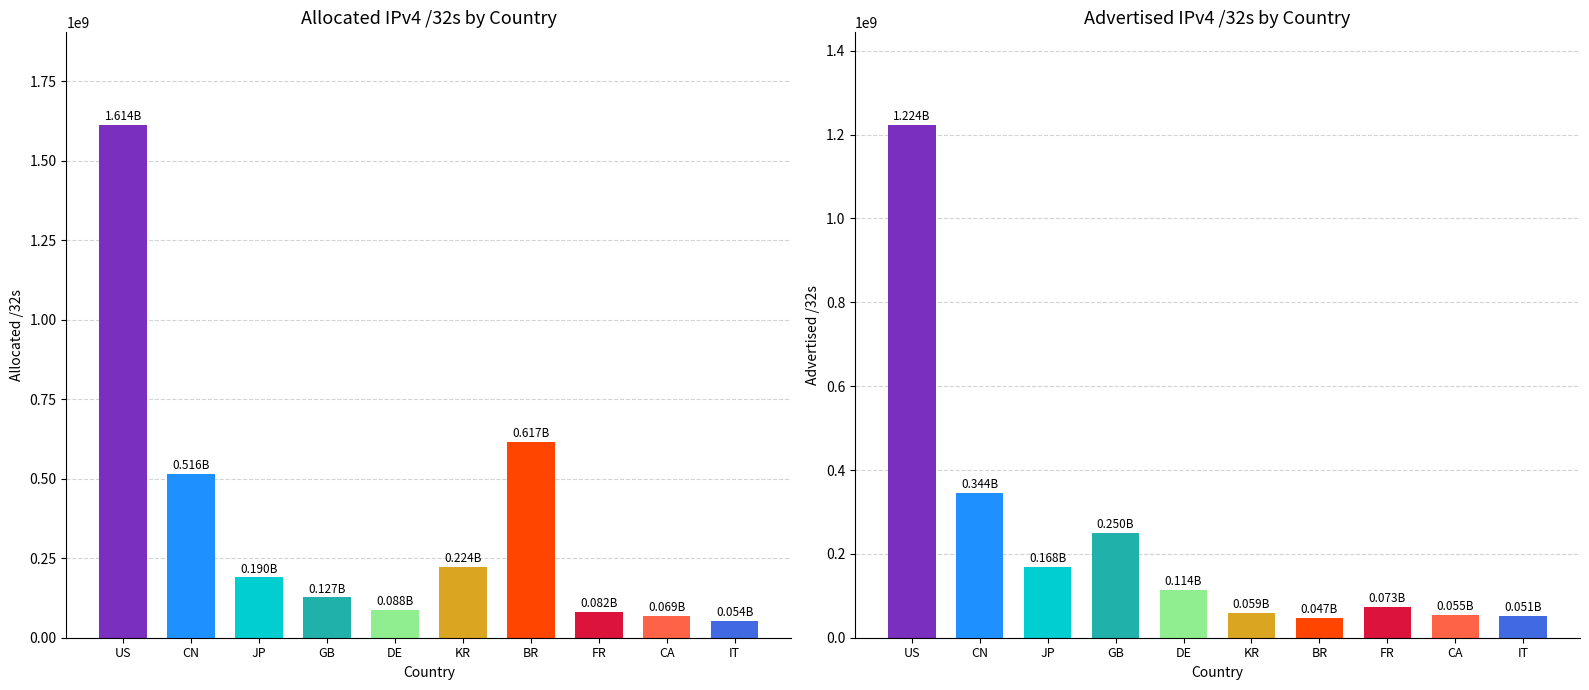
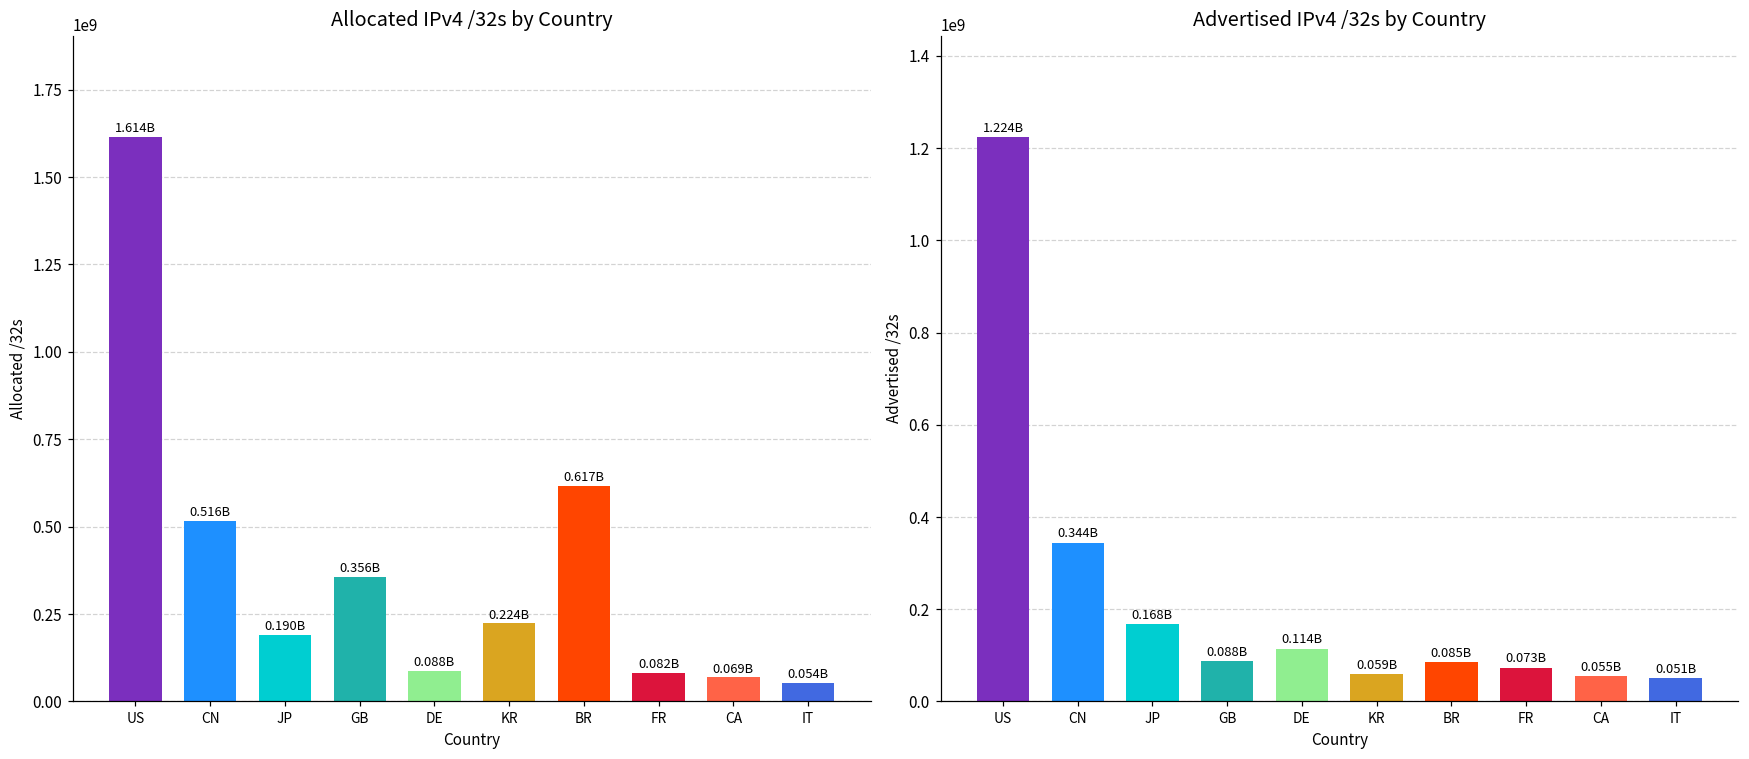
Allocated IPv4 /32s by Country, GB: 0.127B -> 0.356B
Advertised IPv4 /32s by Country, GB: 0.250B -> 0.088B
Advertised IPv4 /32s by Country, BR: 0.047B -> 0.085B
